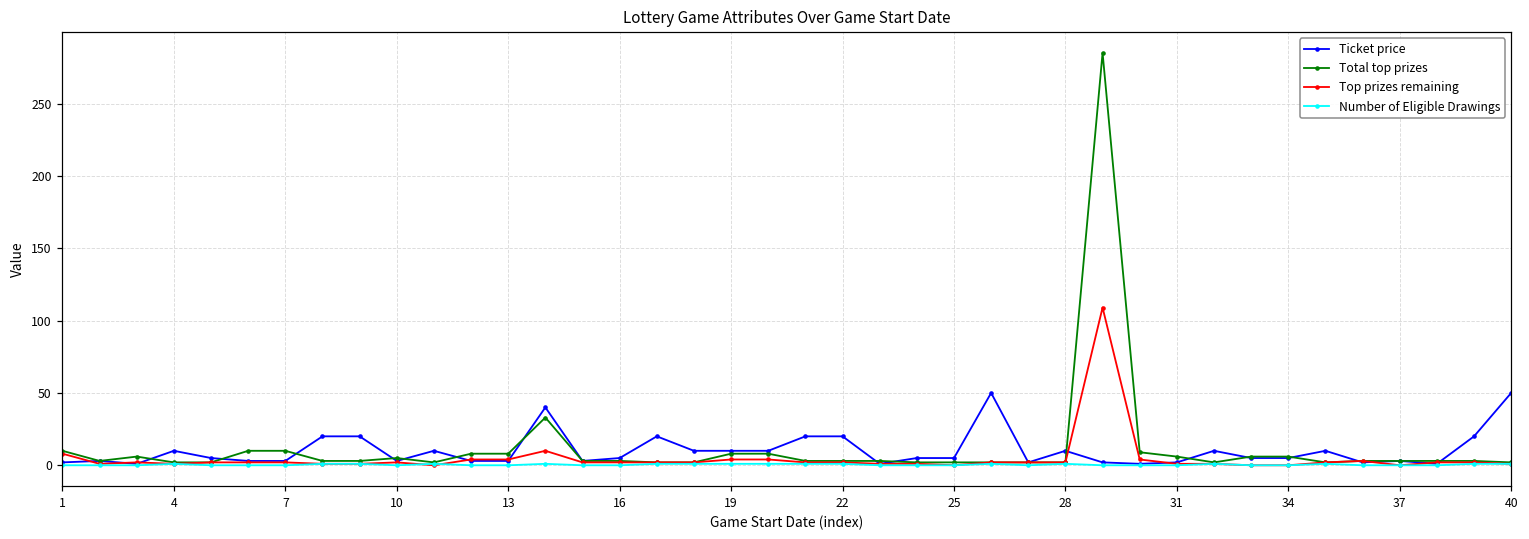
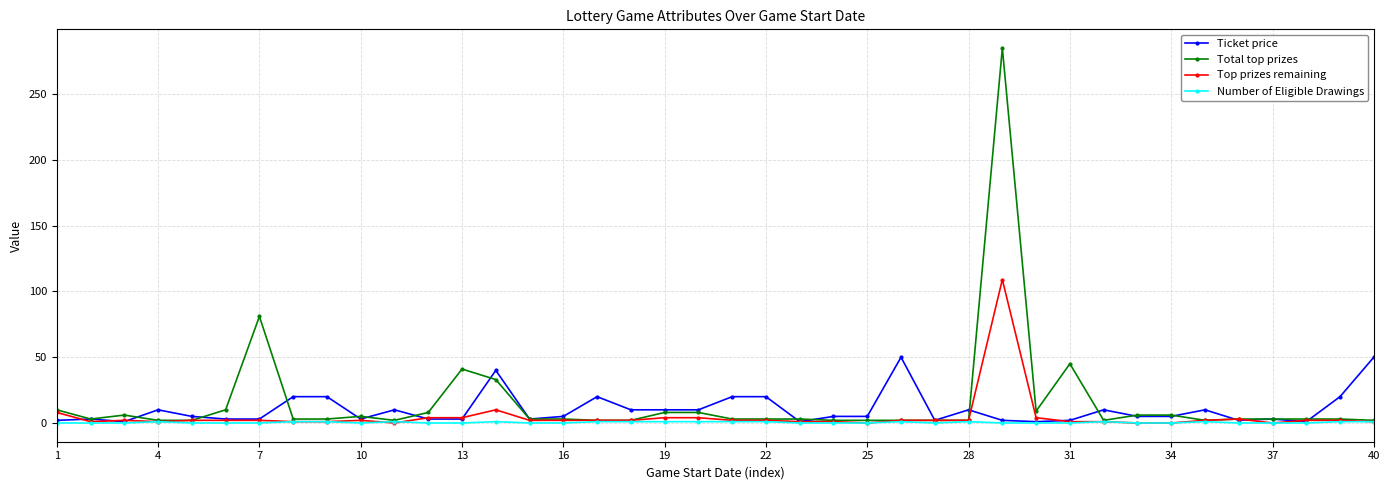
Total top prizes, 7: 10 -> 81
Total top prizes, 13: 8 -> 41
Total top prizes, 31: 6 -> 45
